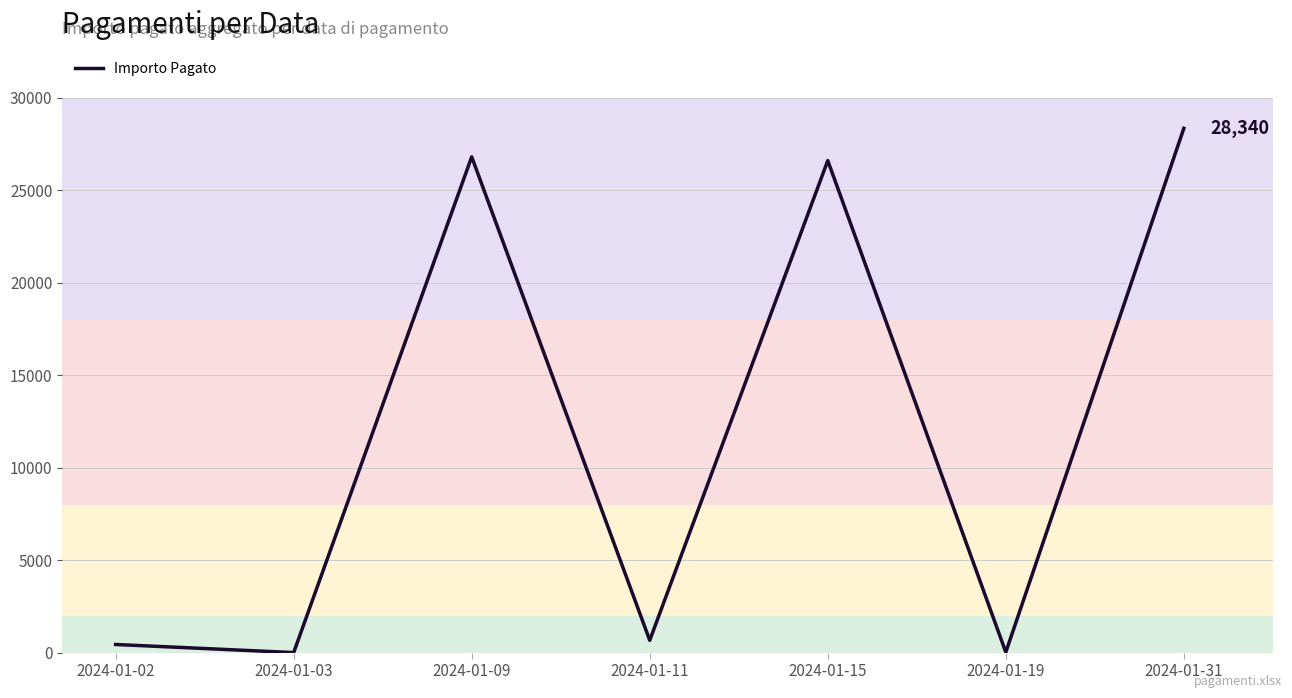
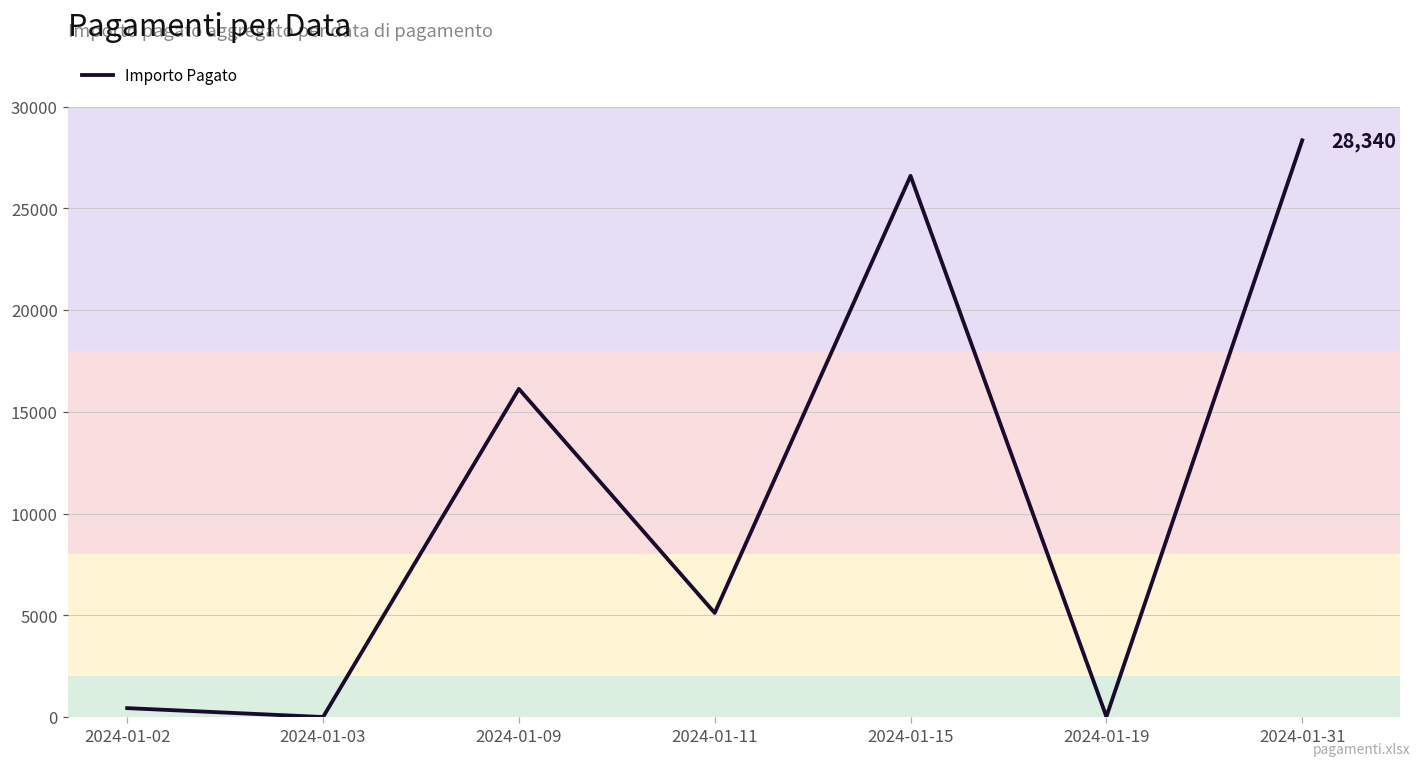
2024-01-09: 26800 -> 16100
2024-01-11: 700 -> 5100
